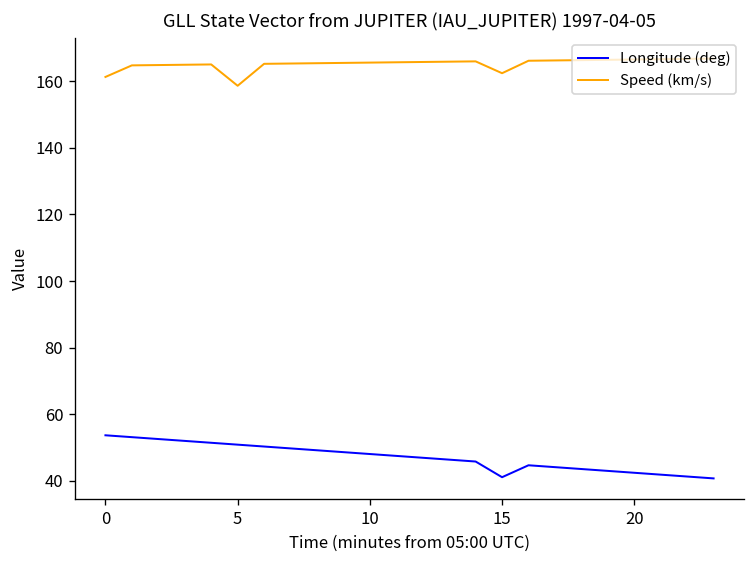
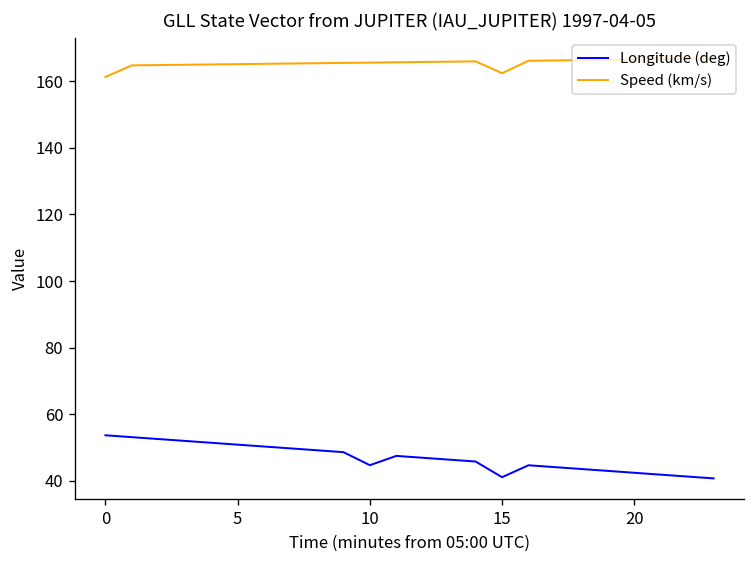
Speed (km/s), 5: 159 -> 165
Longitude (deg), 10: 48 -> 45
